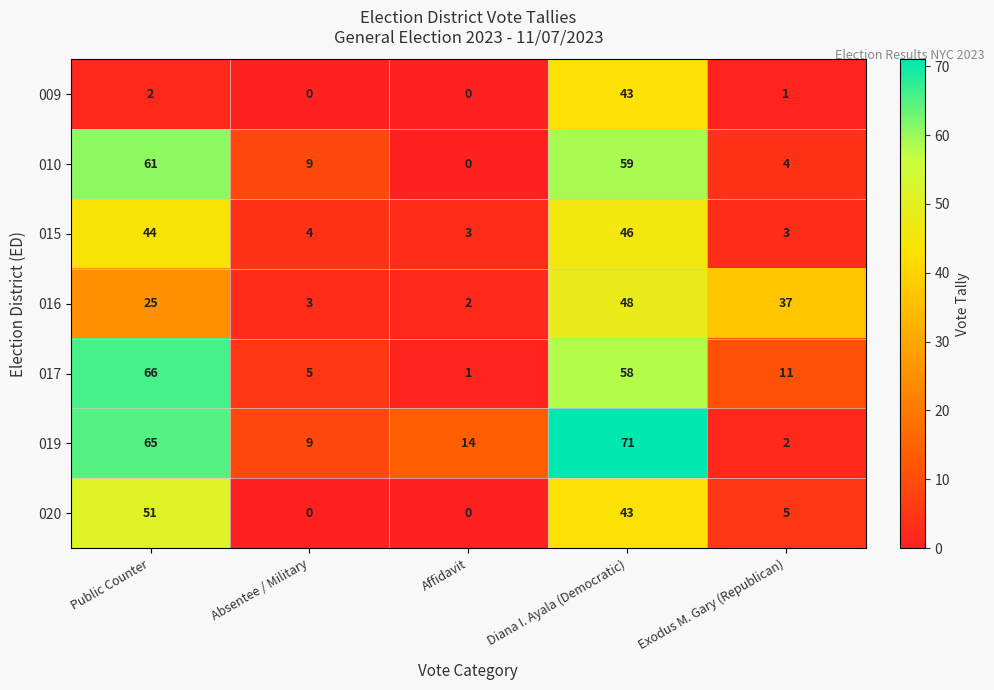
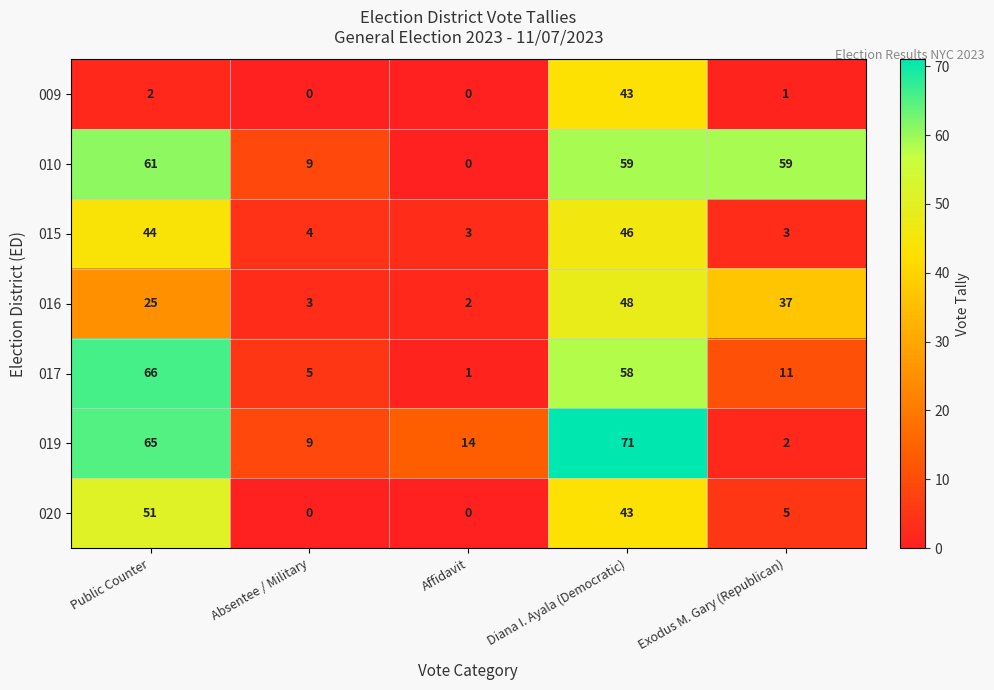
010, Exodus M. Gary (Republican): 4 -> 59
